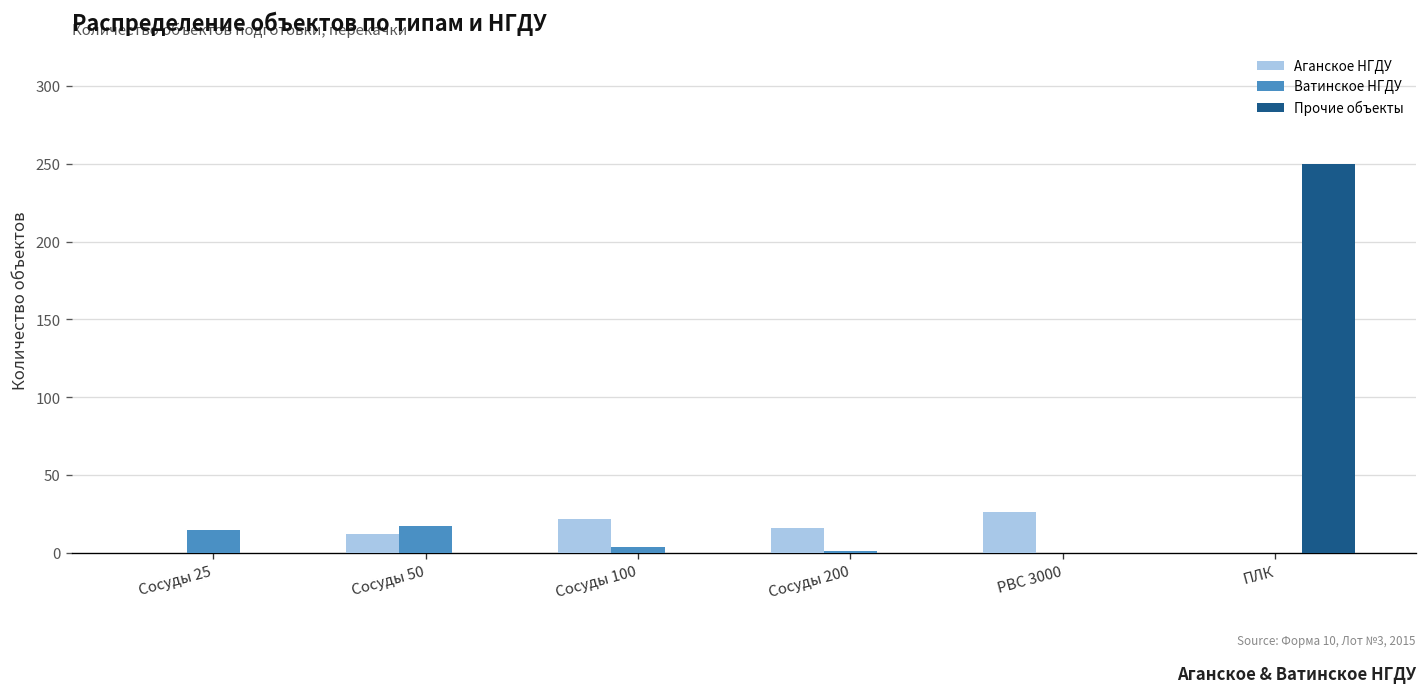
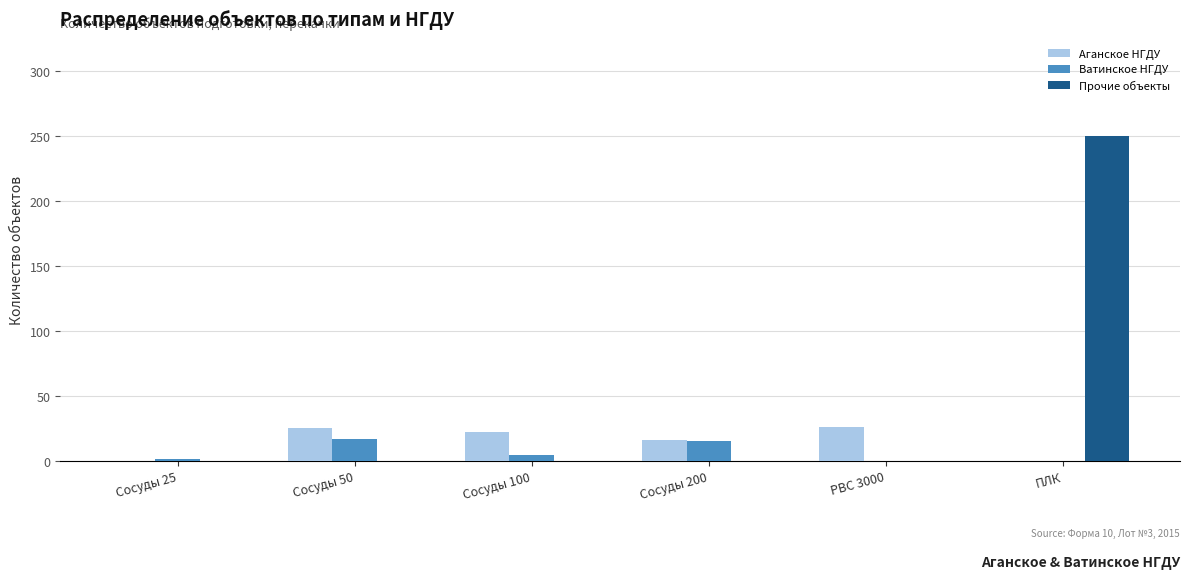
Ватинское НГДУ, Сосуды 25: 15 -> 1
Аганское НГДУ, Сосуды 50: 12 -> 25
Ватинское НГДУ, Сосуды 200: 1 -> 15
